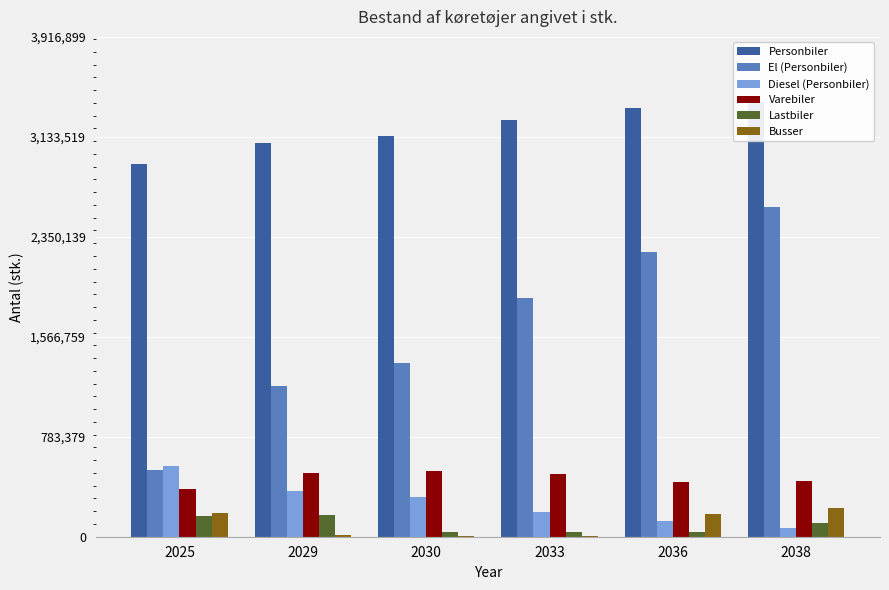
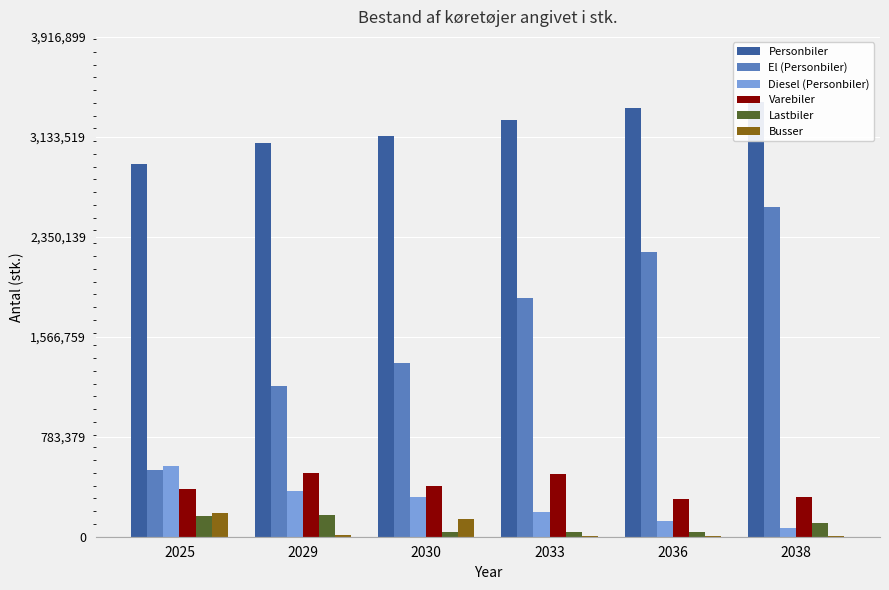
Varebiler, 2030: 520,000 -> 400,000
Busser, 2030: 10,000 -> 140,000
Varebiler, 2036: 430,000 -> 290,000
Busser, 2036: 180,000 -> 10,000
Varebiler, 2038: 440,000 -> 310,000
Busser, 2038: 220,000 -> 10,000
